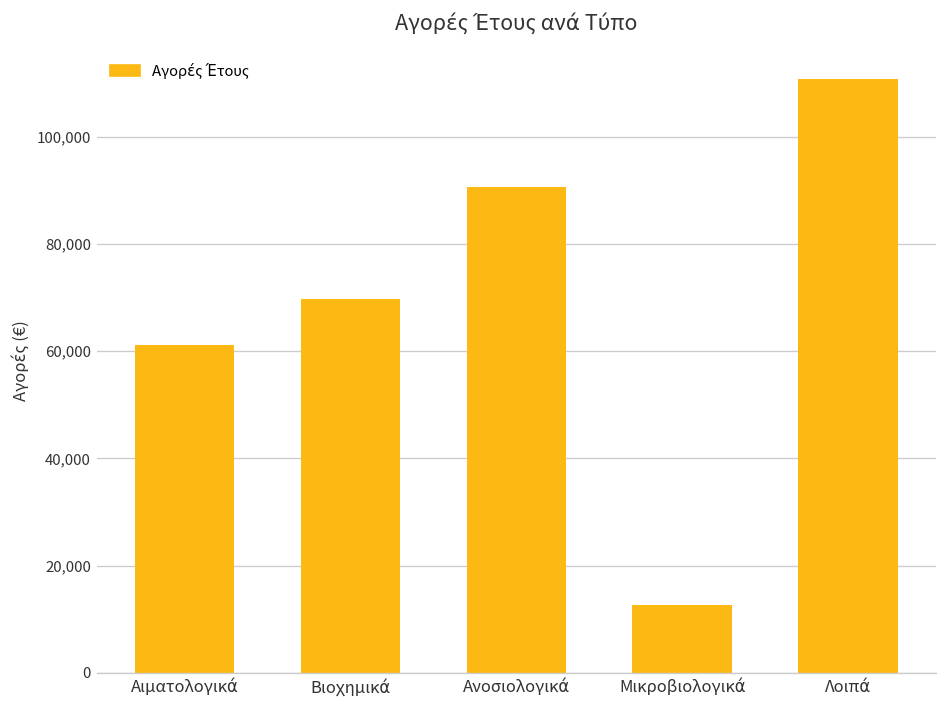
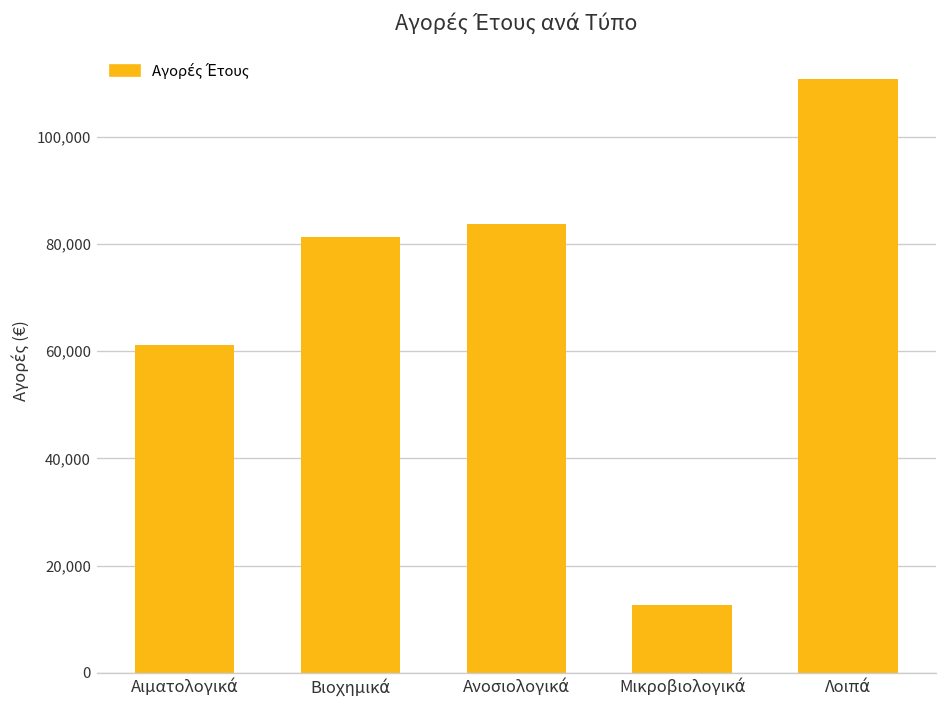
Βιοχημικά: 70,000 -> 81,000
Ανοσιολογικά: 91,000 -> 84,000
